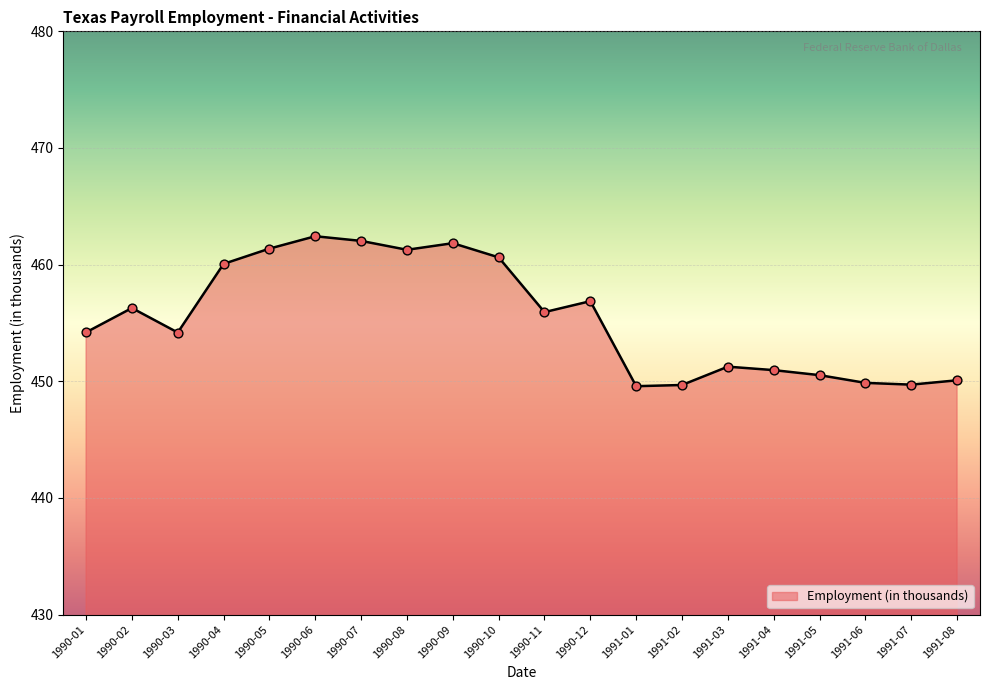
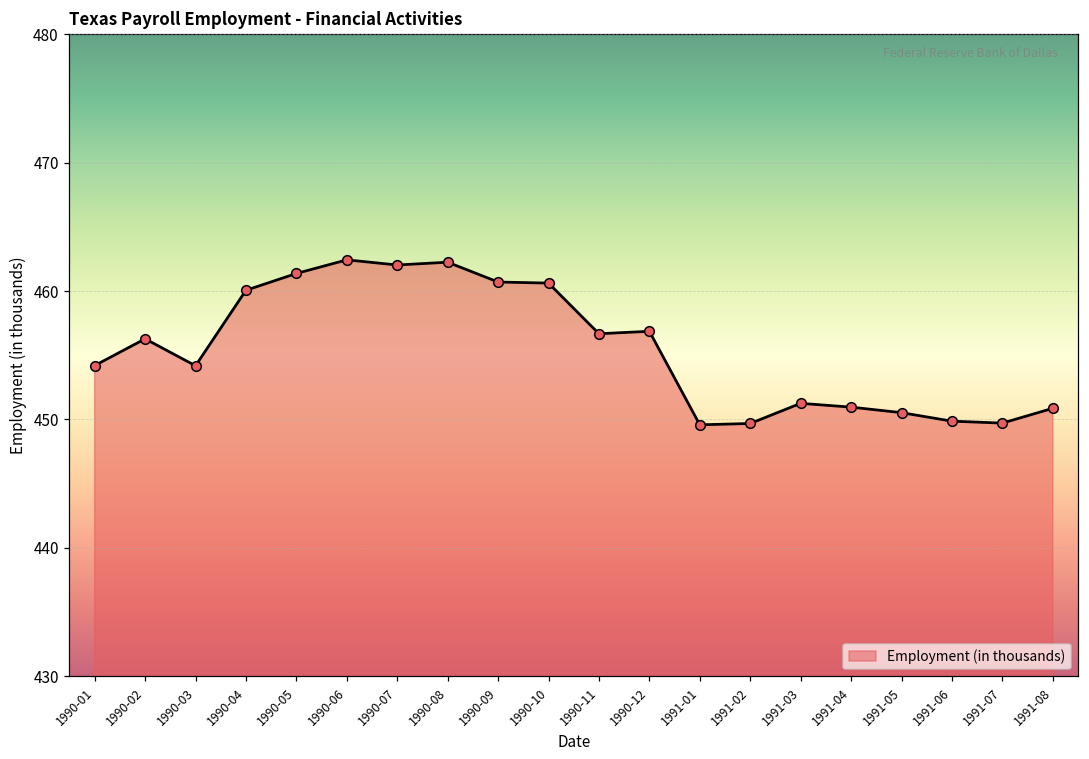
1990-08: 461.3 -> 462.3
1990-09: 461.8 -> 460.7
1990-11: 455.9 -> 456.7
1991-08: 450.1 -> 450.9
